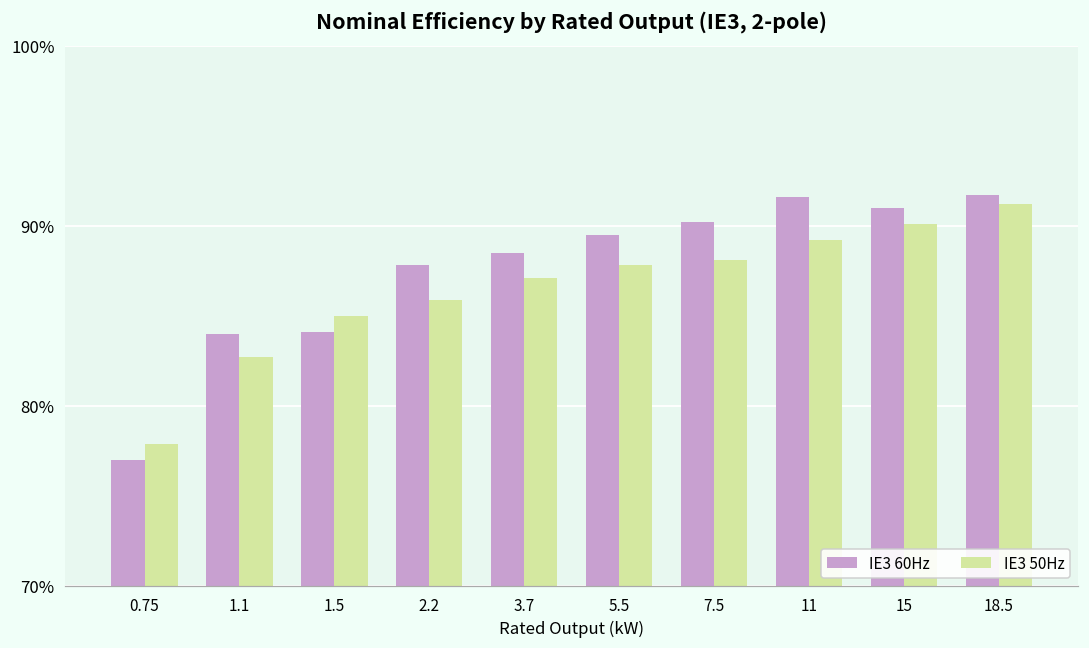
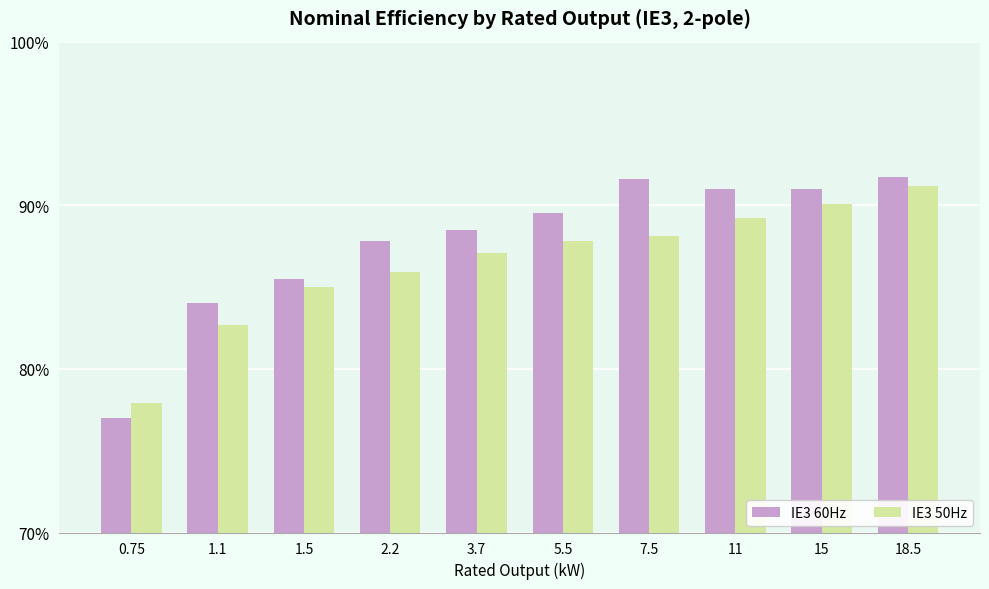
IE3 60Hz, 1.5: 84.1% -> 85.5%
IE3 60Hz, 7.5: 90.2% -> 91.6%
IE3 60Hz, 11: 91.6% -> 91.0%
